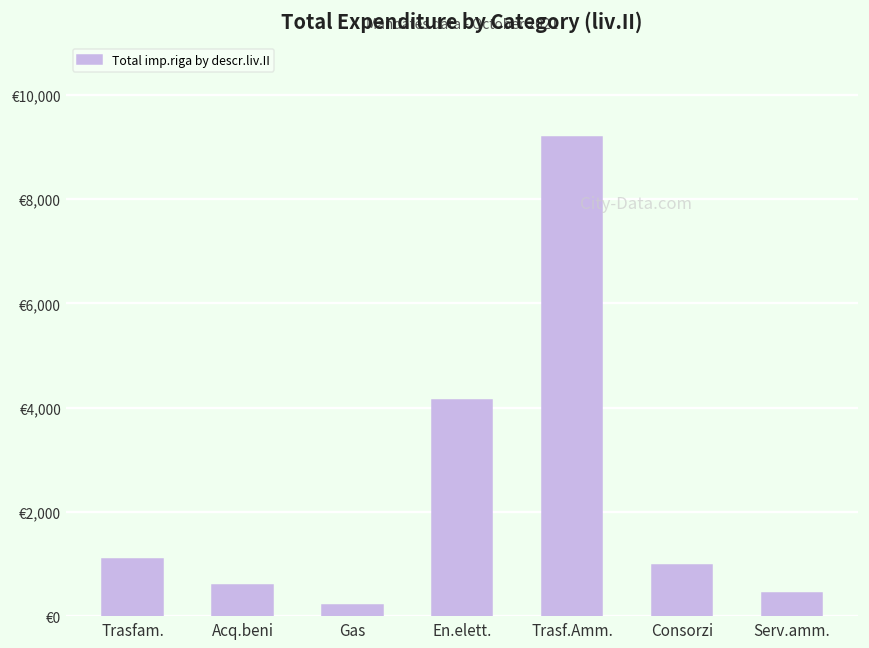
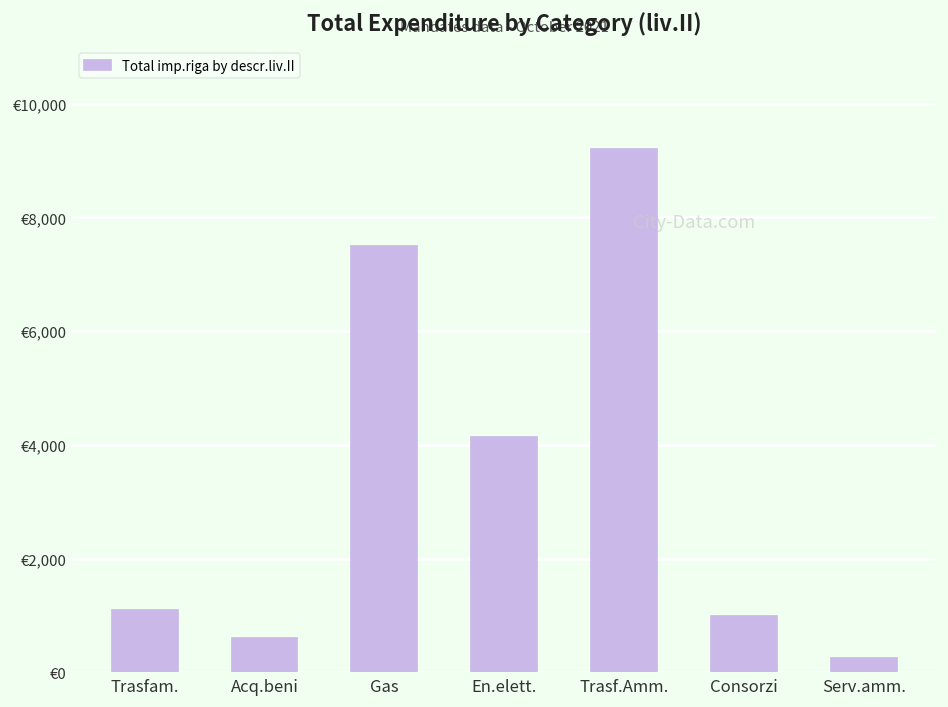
Gas: €200 -> €7,500
Serv.amm.: €500 -> €200
